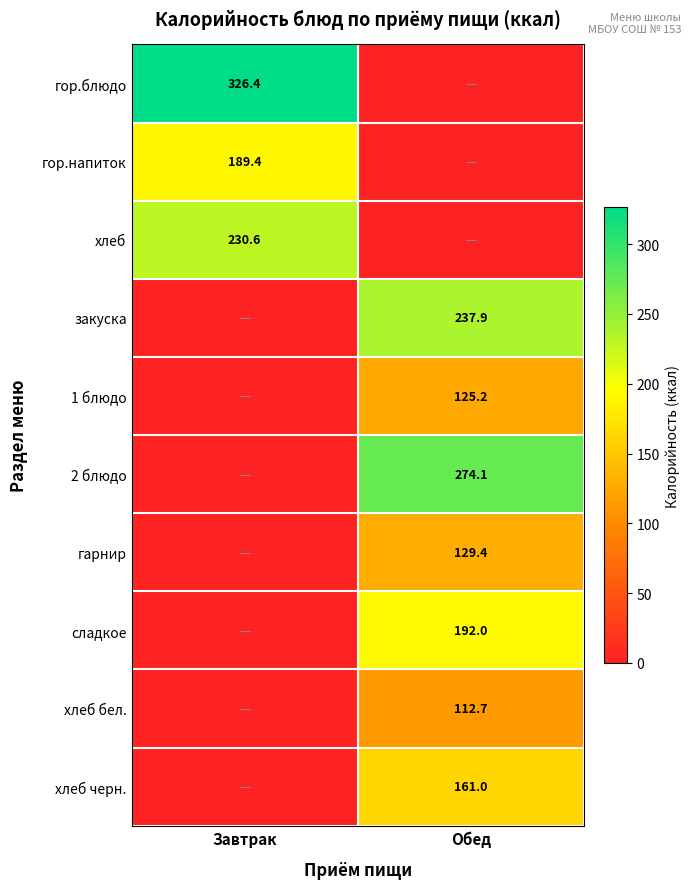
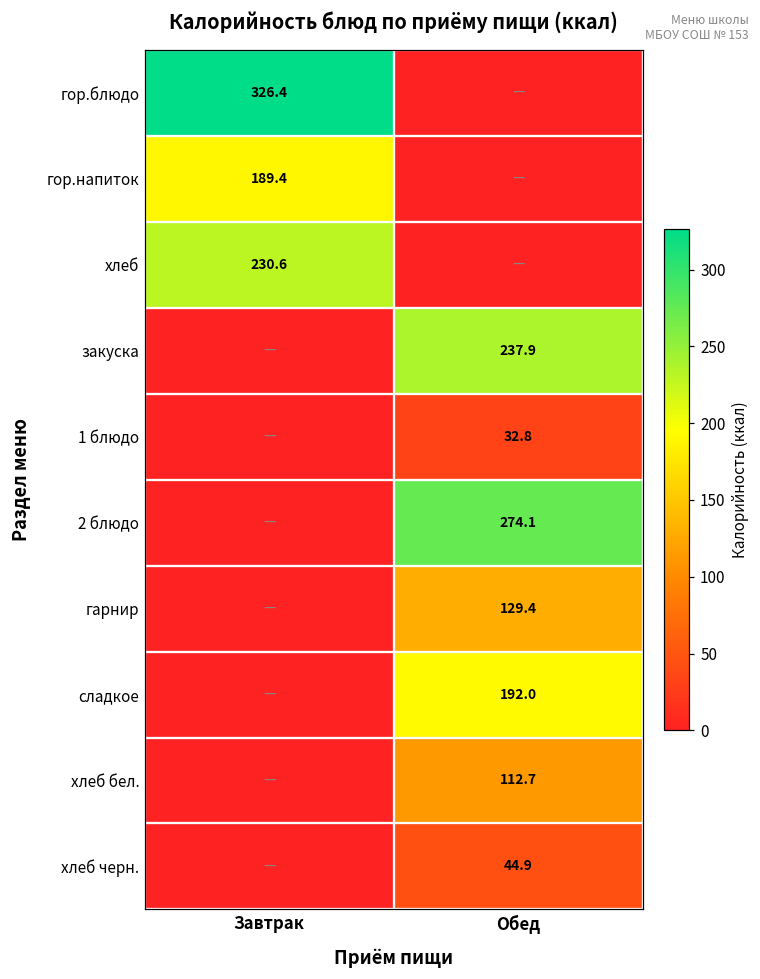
1 блюдо, Обед: 125.2 -> 32.8
хлеб черн., Обед: 161.0 -> 44.9
